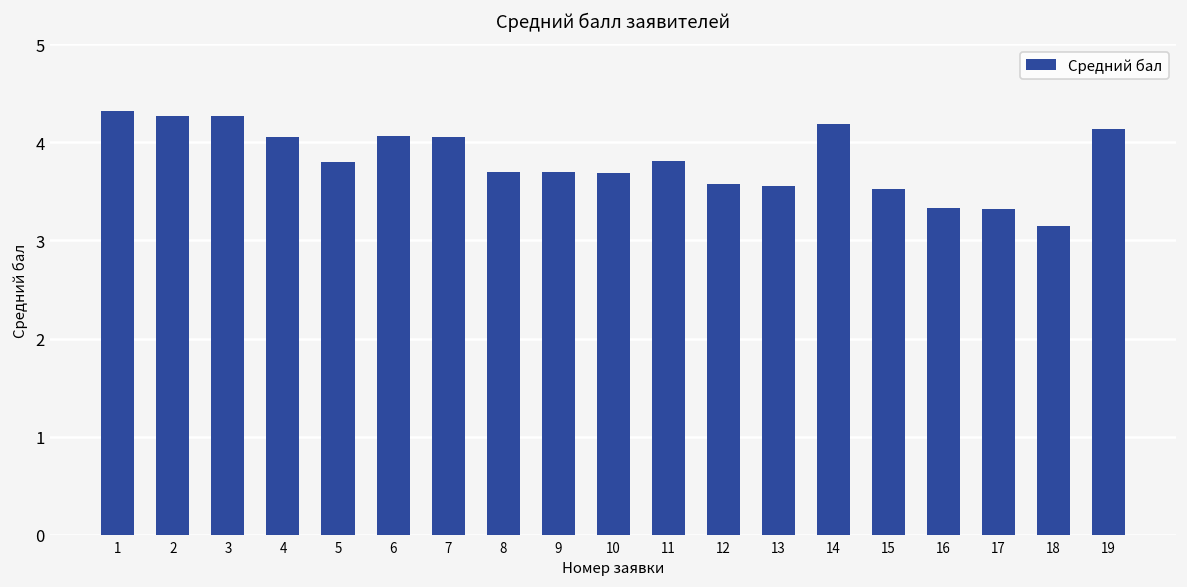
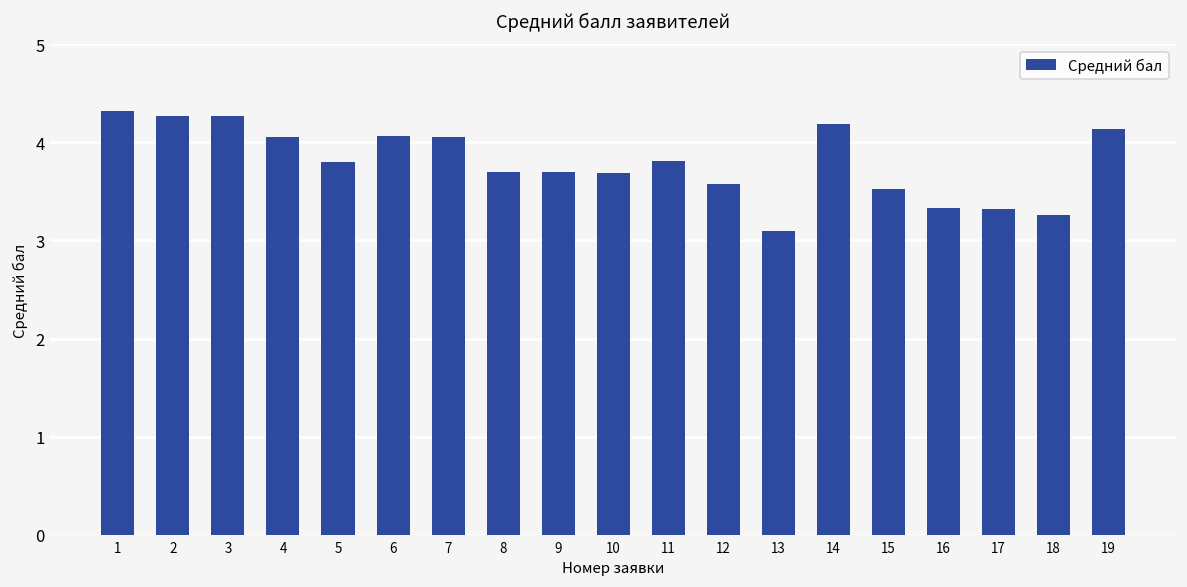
13: 3.6 -> 3.1
18: 3.2 -> 3.3
